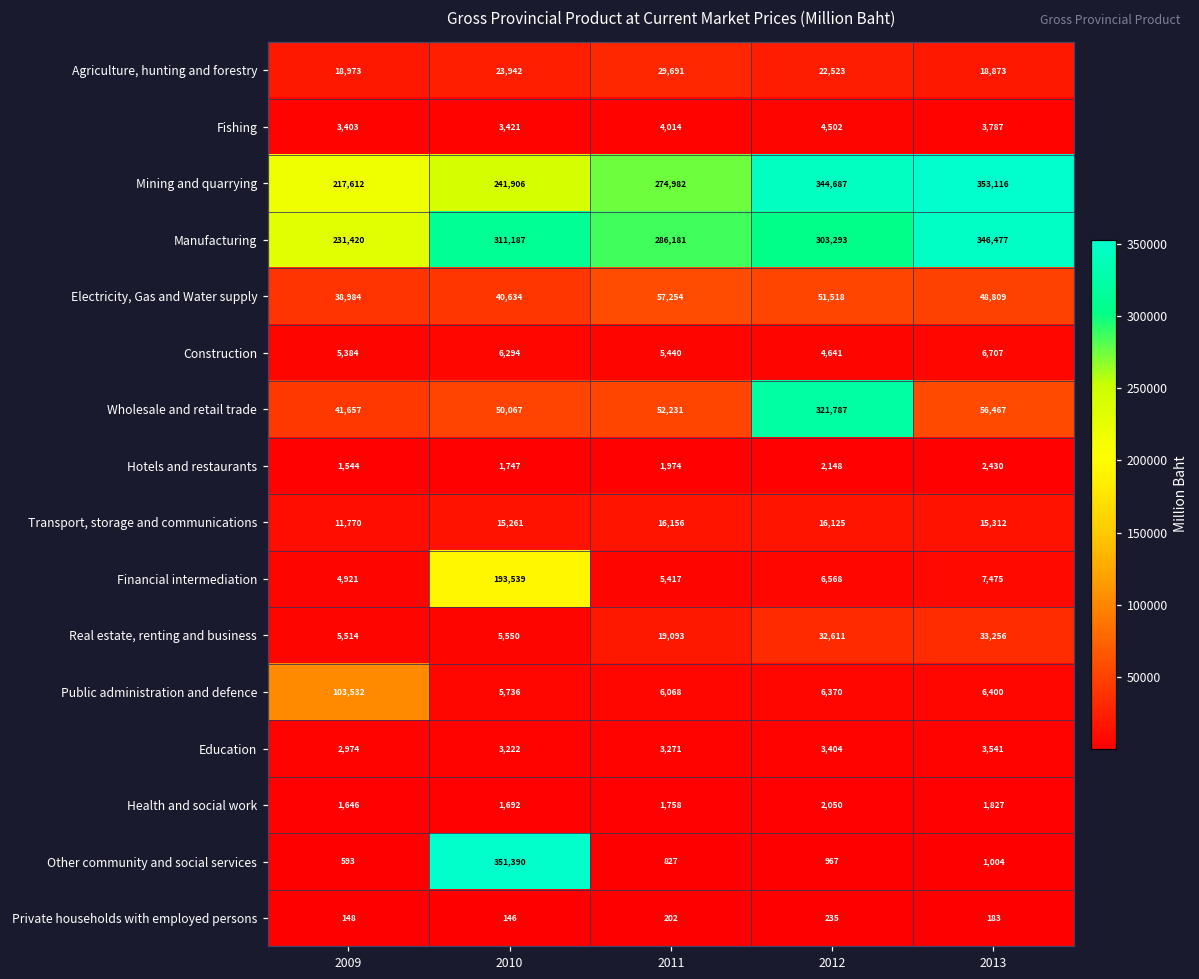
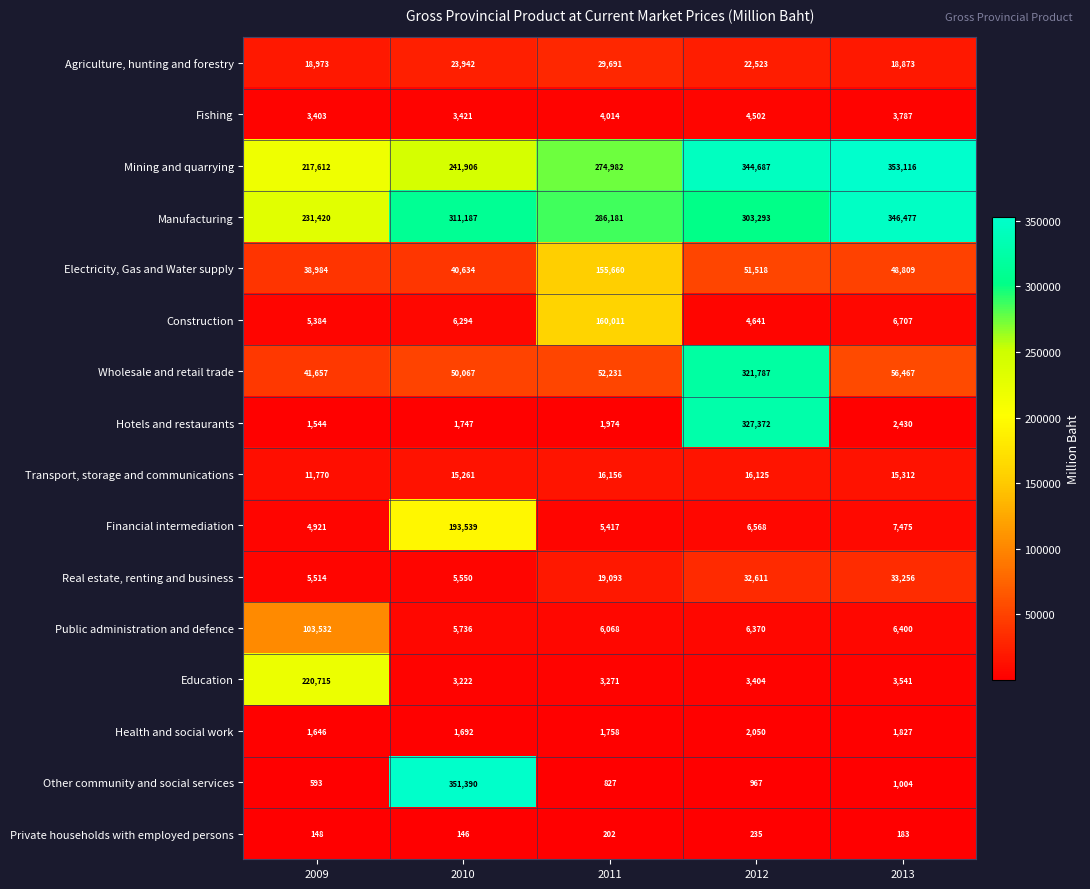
Electricity, Gas and Water supply, 2011: 57,254 -> 155,660
Construction, 2011: 5,440 -> 160,011
Hotels and restaurants, 2012: 2,148 -> 327,372
Education, 2009: 2,974 -> 220,715
